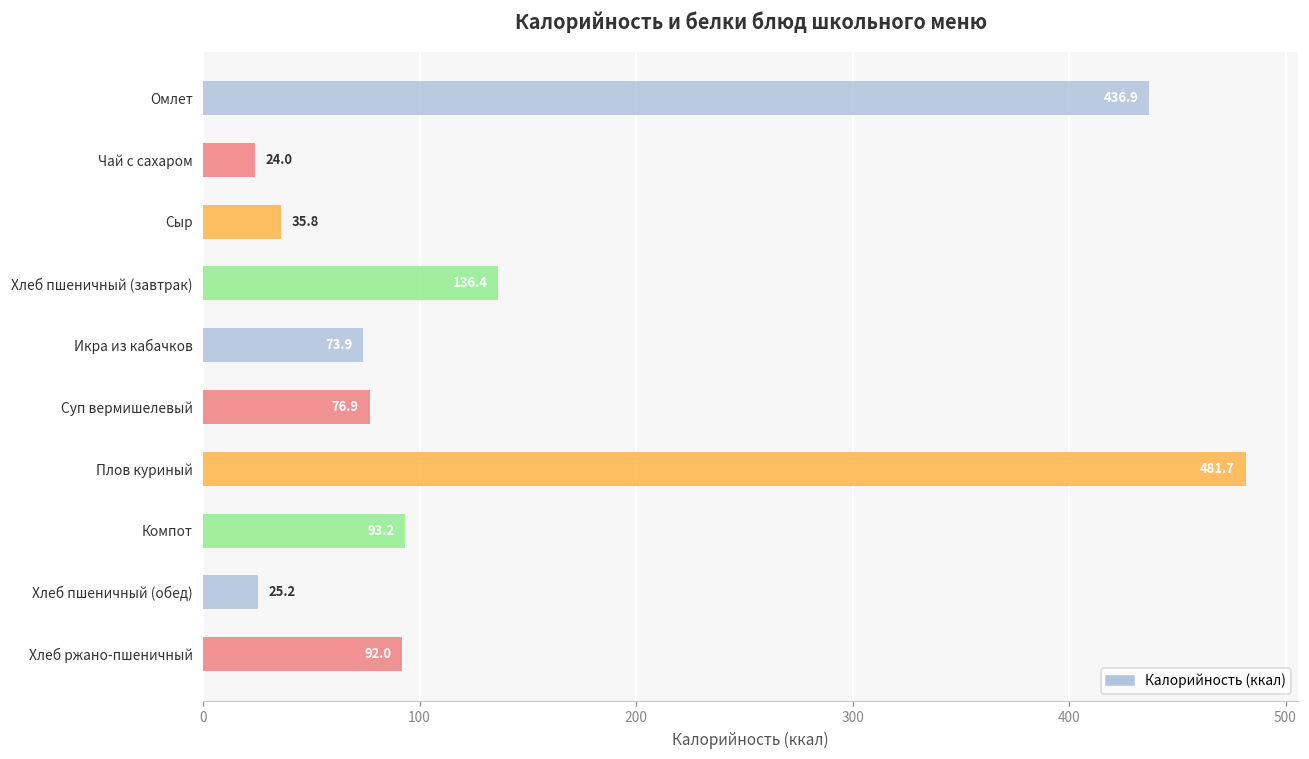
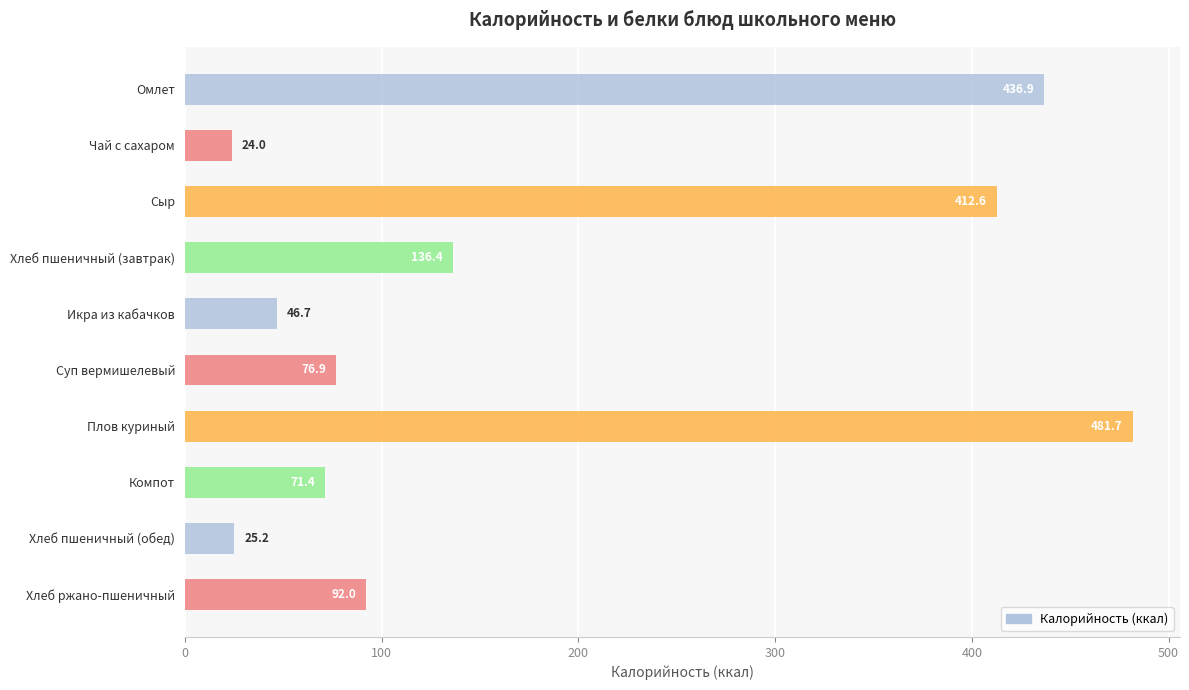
Сыр: 35.8 -> 412.6
Икра из кабачков: 73.9 -> 46.7
Компот: 93.2 -> 71.4
